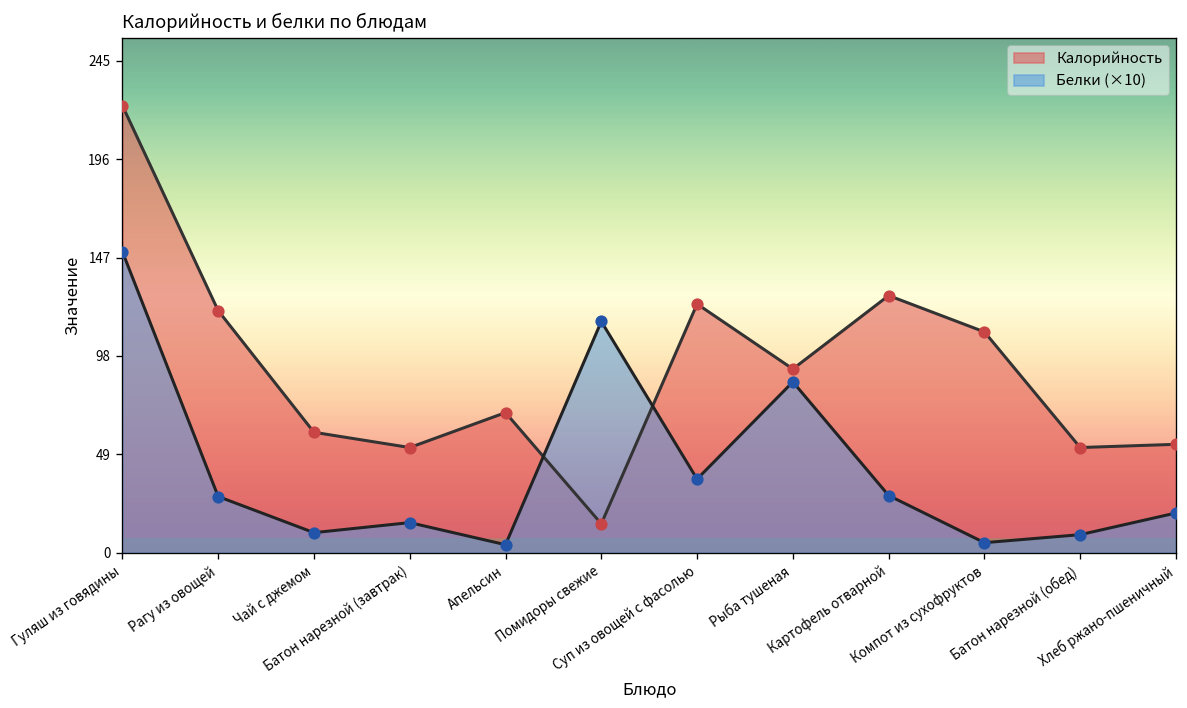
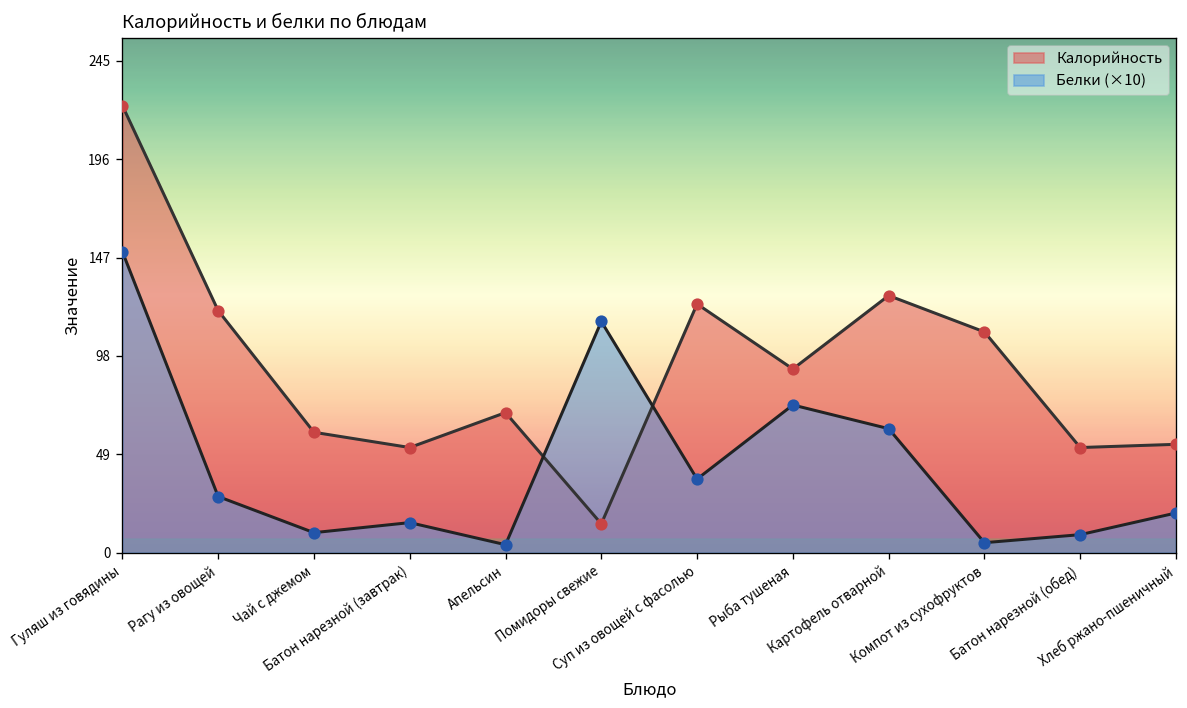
Белки (×10), Рыба тушеная: 85 -> 74
Белки (×10), Картофель отварной: 29 -> 62
